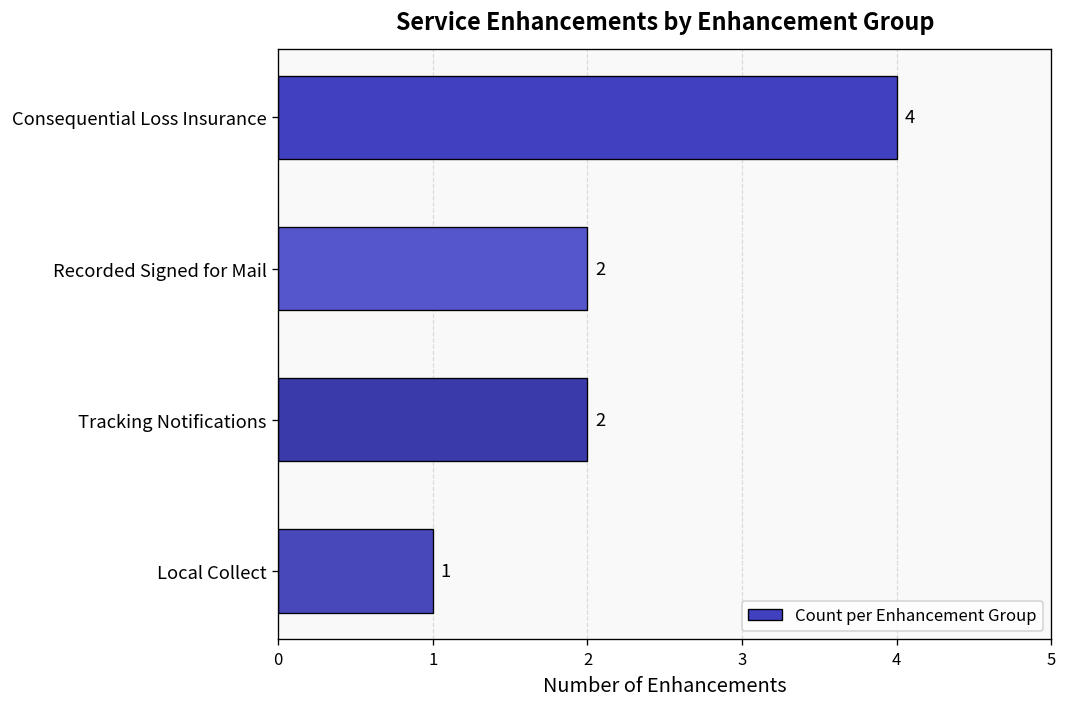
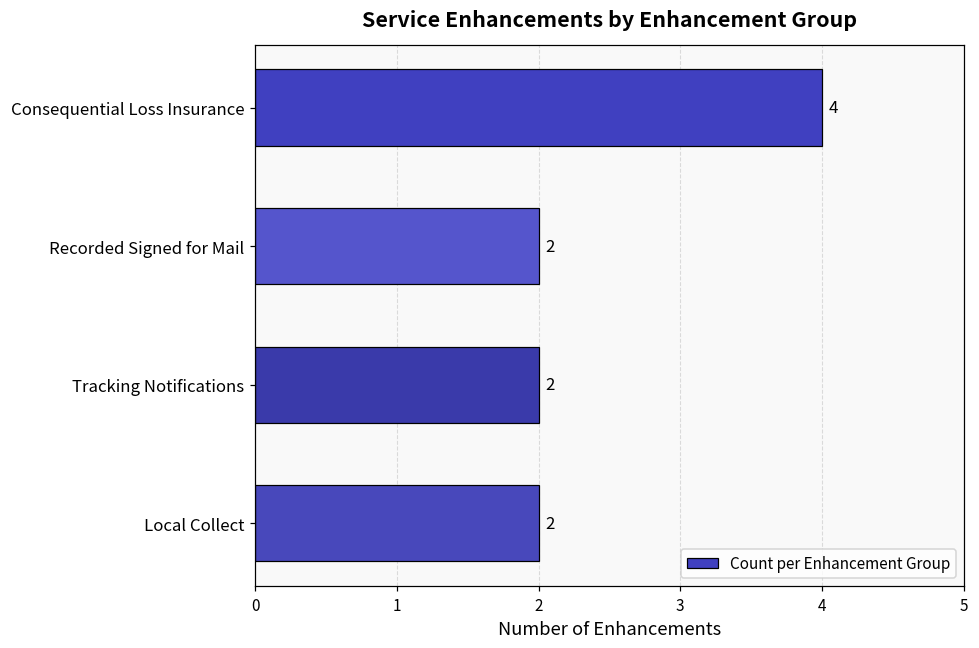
Local Collect: 1 -> 2
